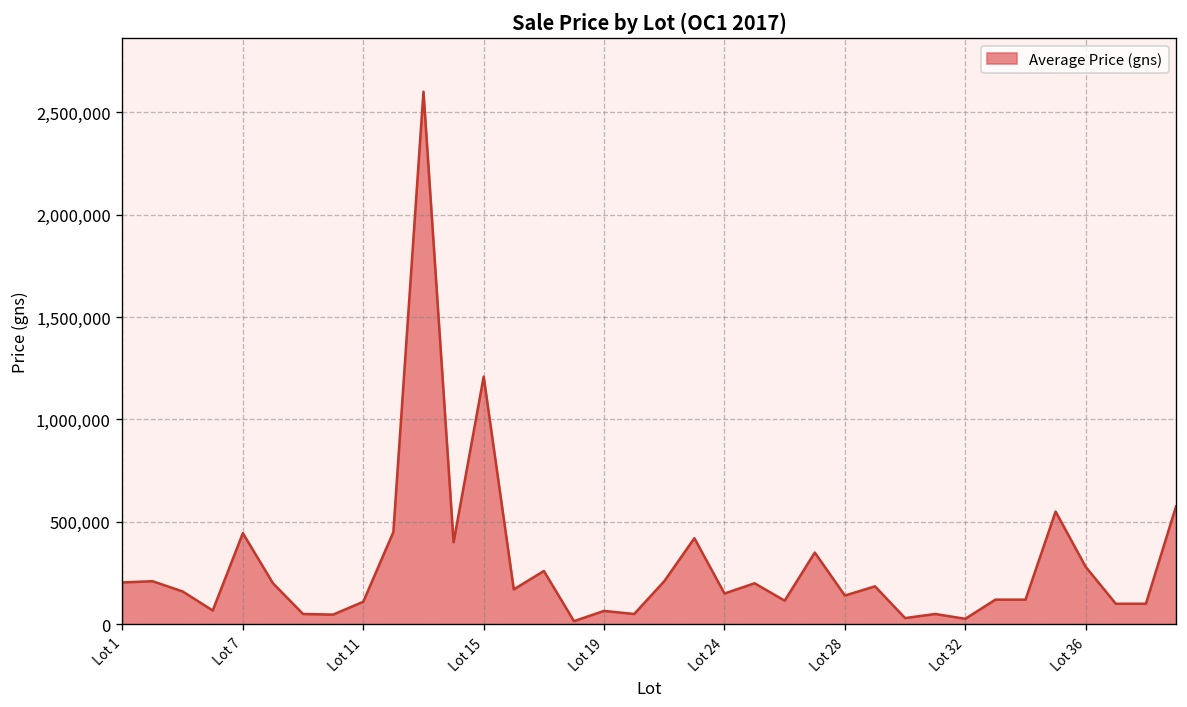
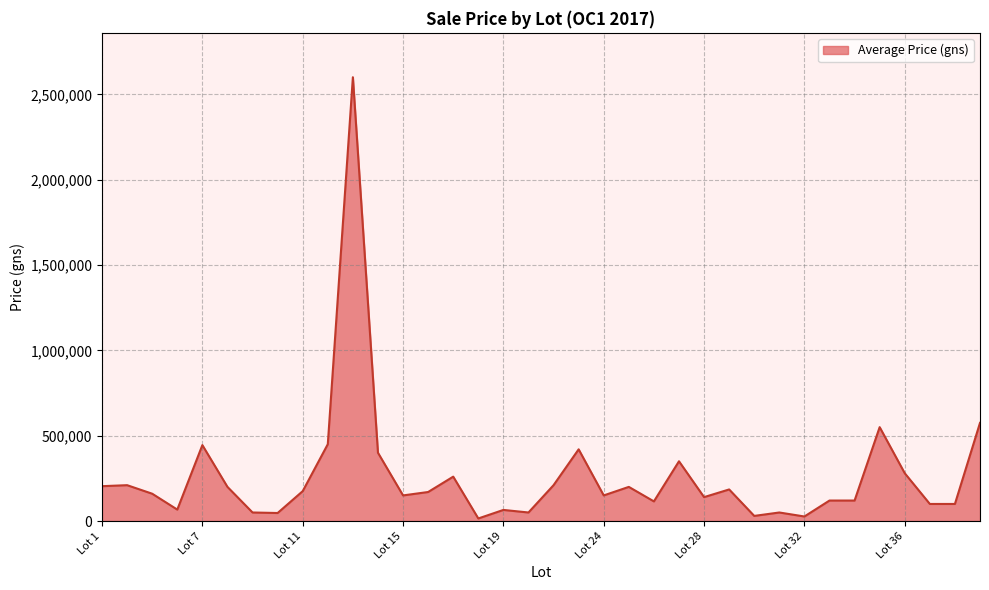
Lot 11: 110,000 -> 180,000
Lot 15: 1,210,000 -> 150,000
